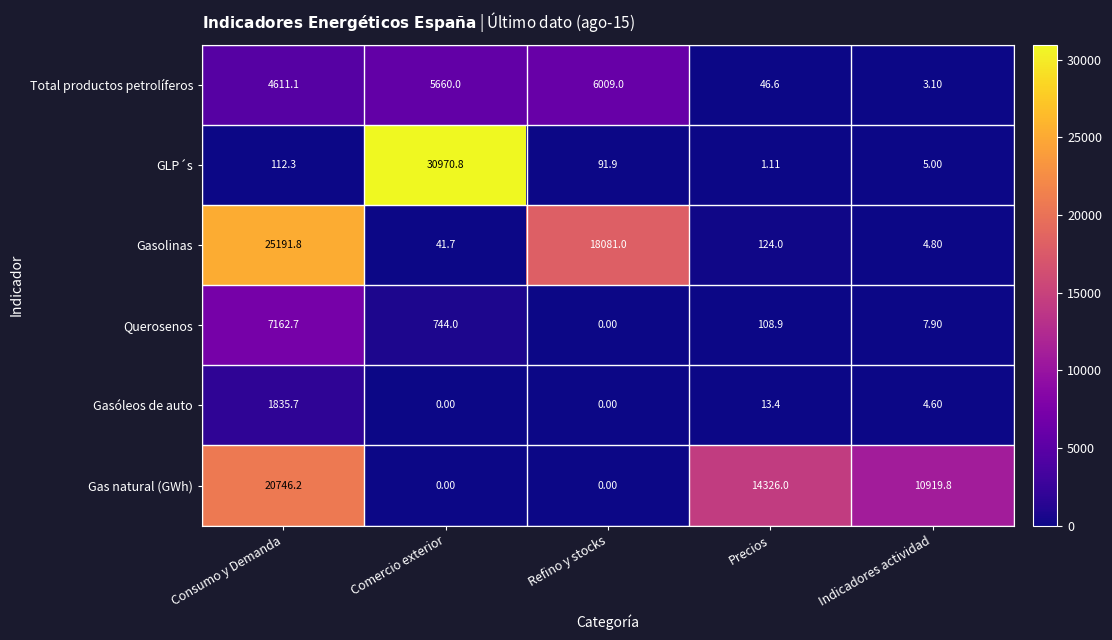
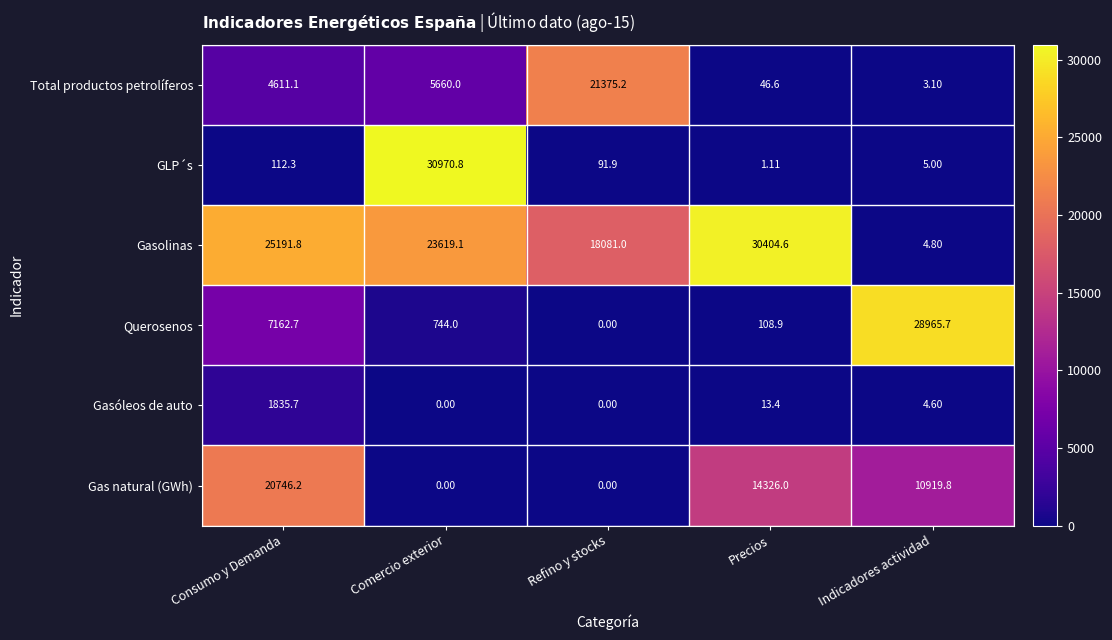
Total productos petrolíferos, Refino y stocks: 6009.0 -> 21375.2
Gasolinas, Comercio exterior: 41.7 -> 23619.1
Gasolinas, Precios: 124.0 -> 30404.6
Querosenos, Indicadores actividad: 7.90 -> 28965.7
